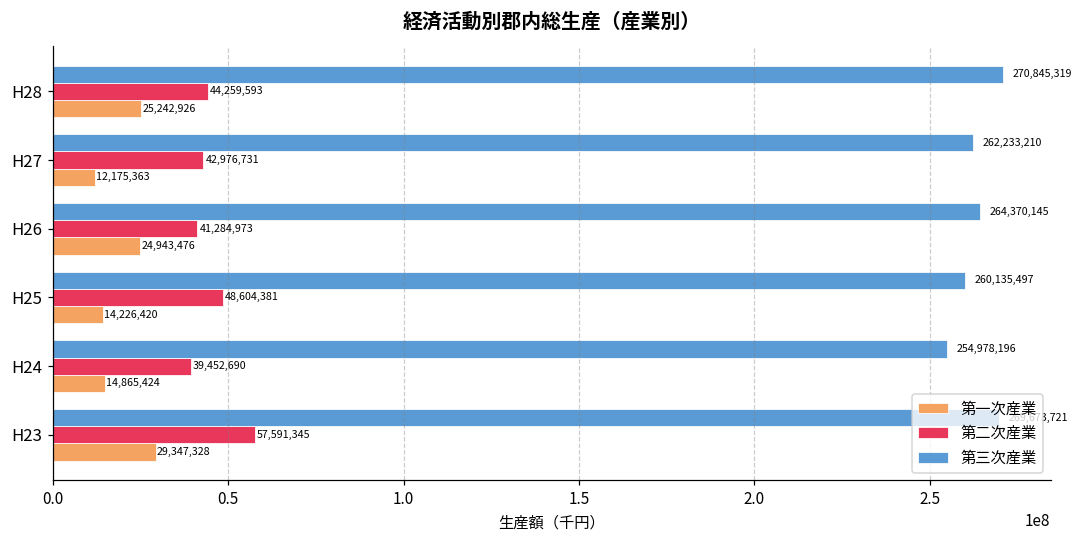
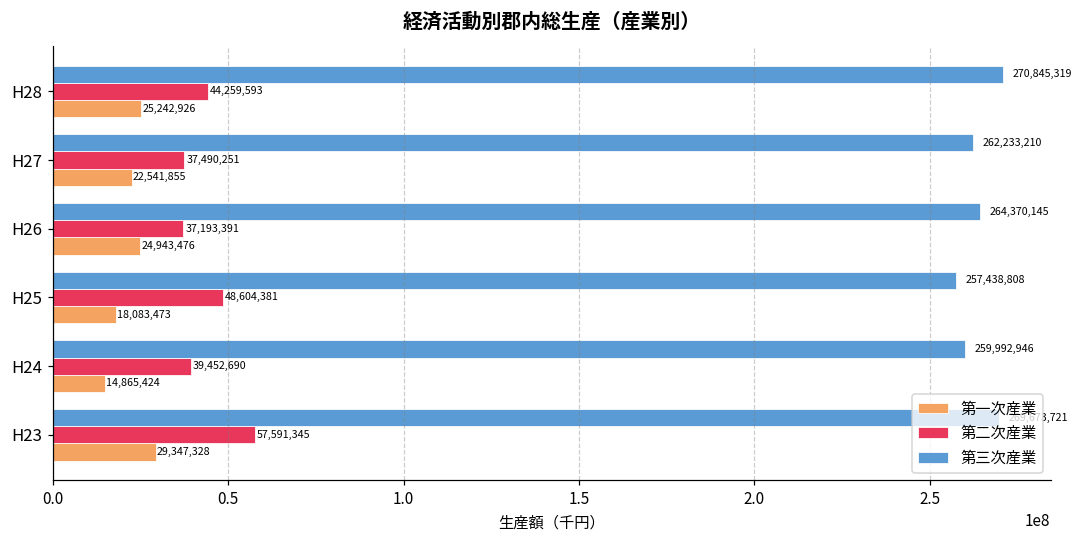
第二次産業, H27: 42,976,731 -> 37,490,251
第一次産業, H27: 12,175,363 -> 22,541,855
第二次産業, H26: 41,284,973 -> 37,193,391
第三次産業, H25: 260,135,497 -> 257,438,808
第一次産業, H25: 14,226,420 -> 18,083,473
第三次産業, H24: 254,978,196 -> 259,992,946
